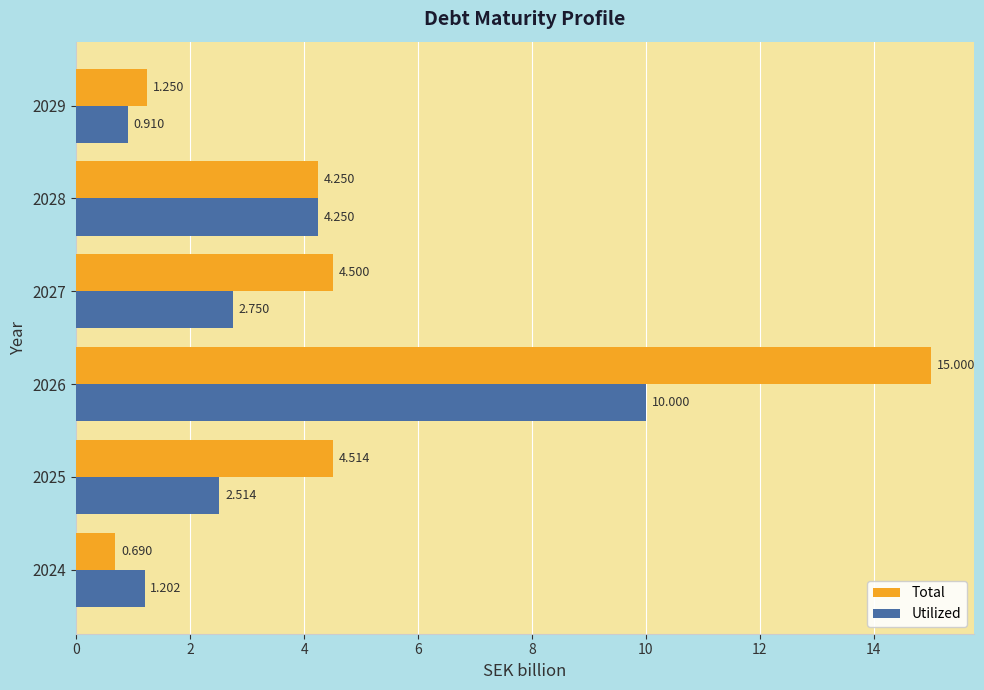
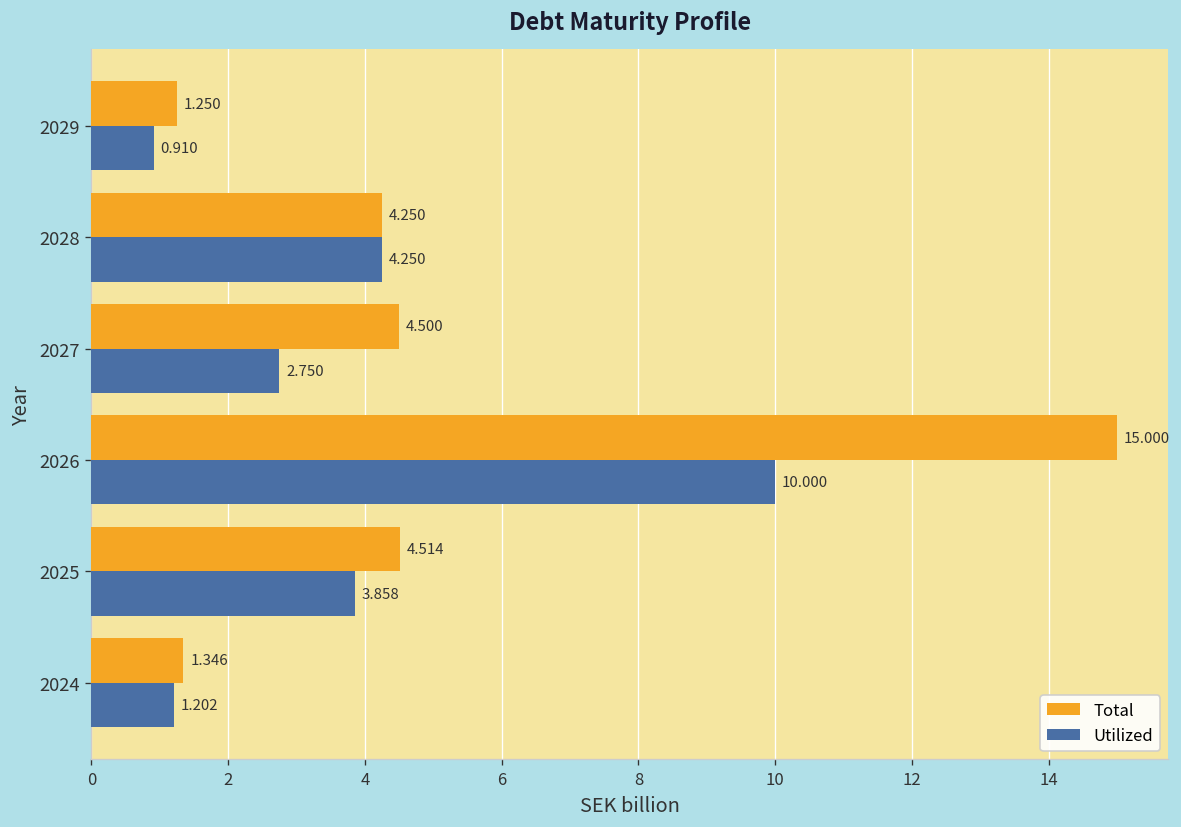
Utilized, 2025: 2.514 -> 3.858
Total, 2024: 0.690 -> 1.346
